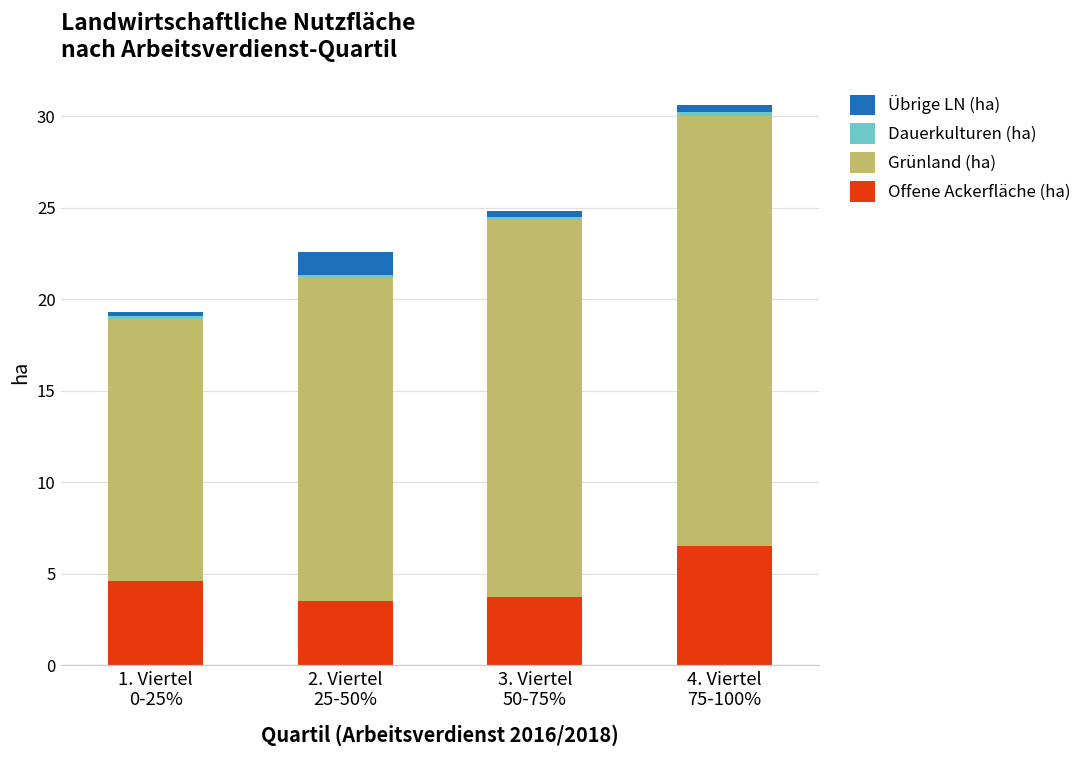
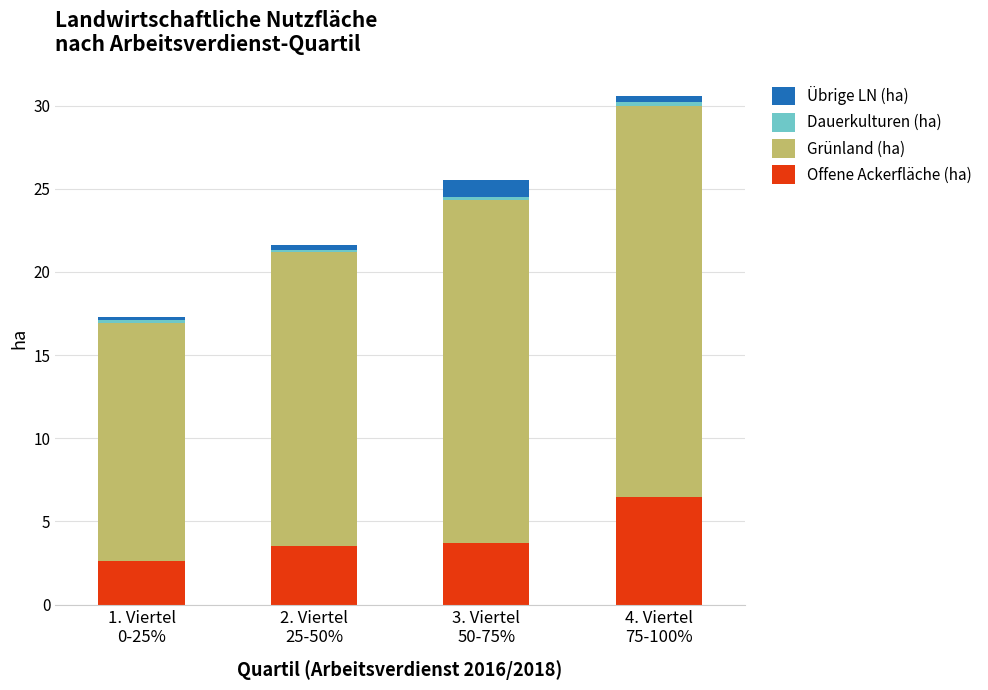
Offene Ackerfläche (ha), 1. Viertel 0-25%: 4.6 -> 2.6
Übrige LN (ha), 2. Viertel 25-50%: 1.3 -> 0.3
Übrige LN (ha), 3. Viertel 50-75%: 0.3 -> 1.0
